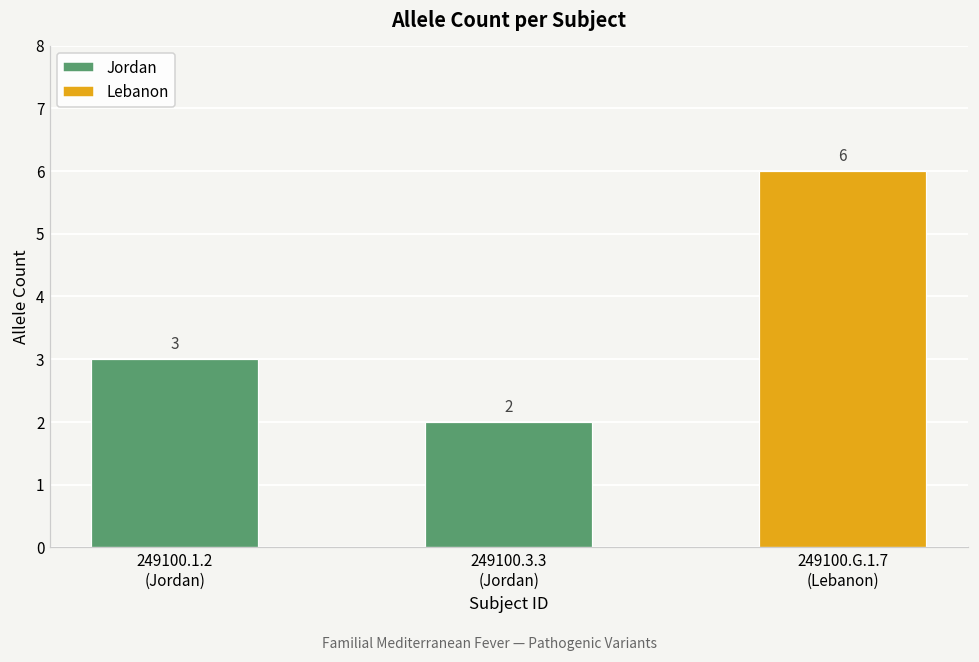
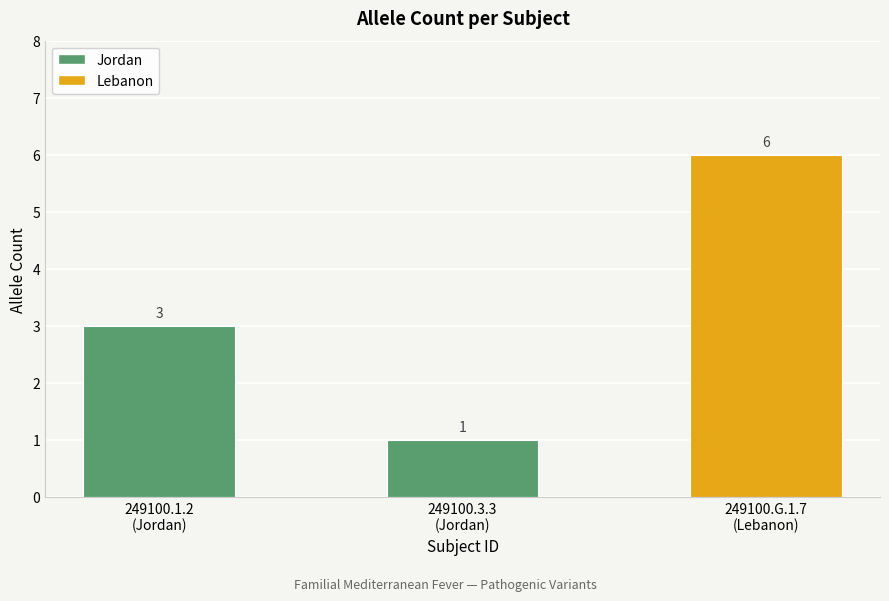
249100.3.3 (Jordan): 2 -> 1
